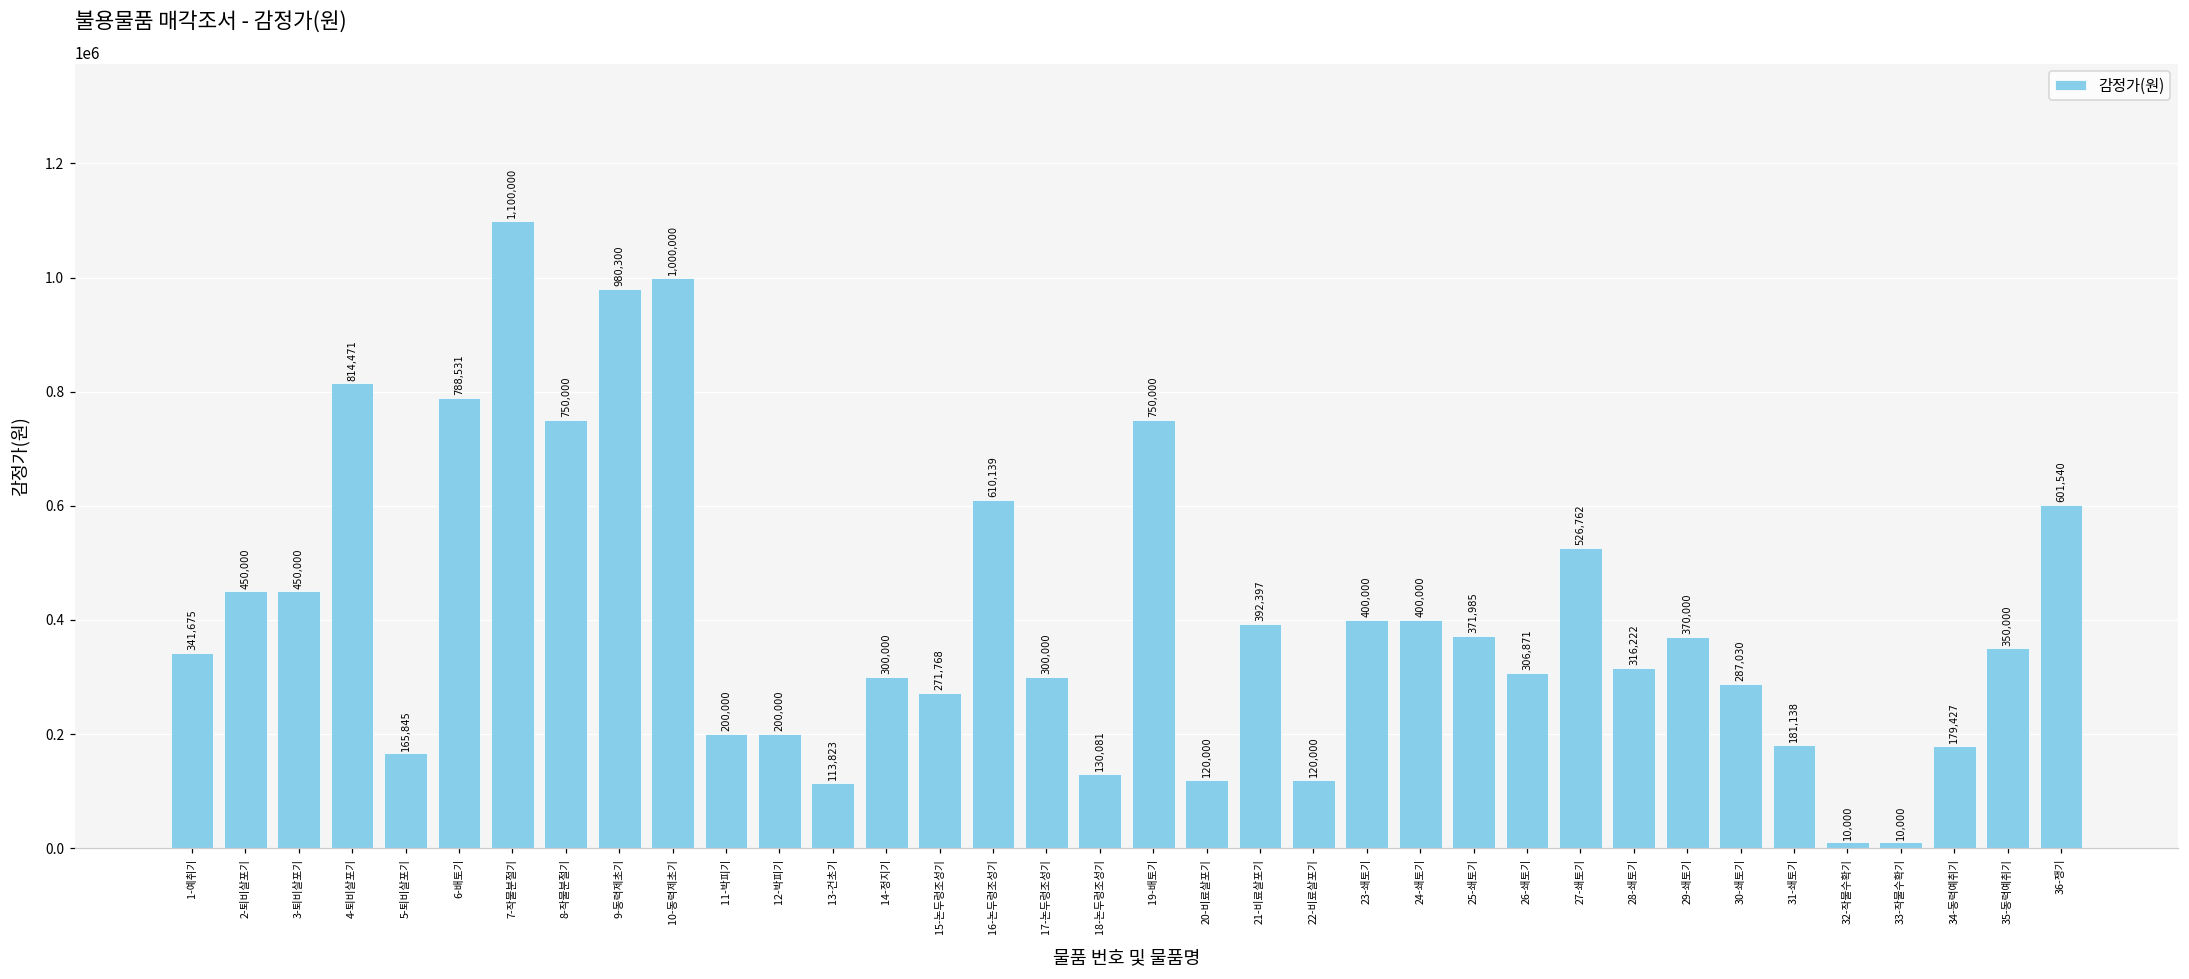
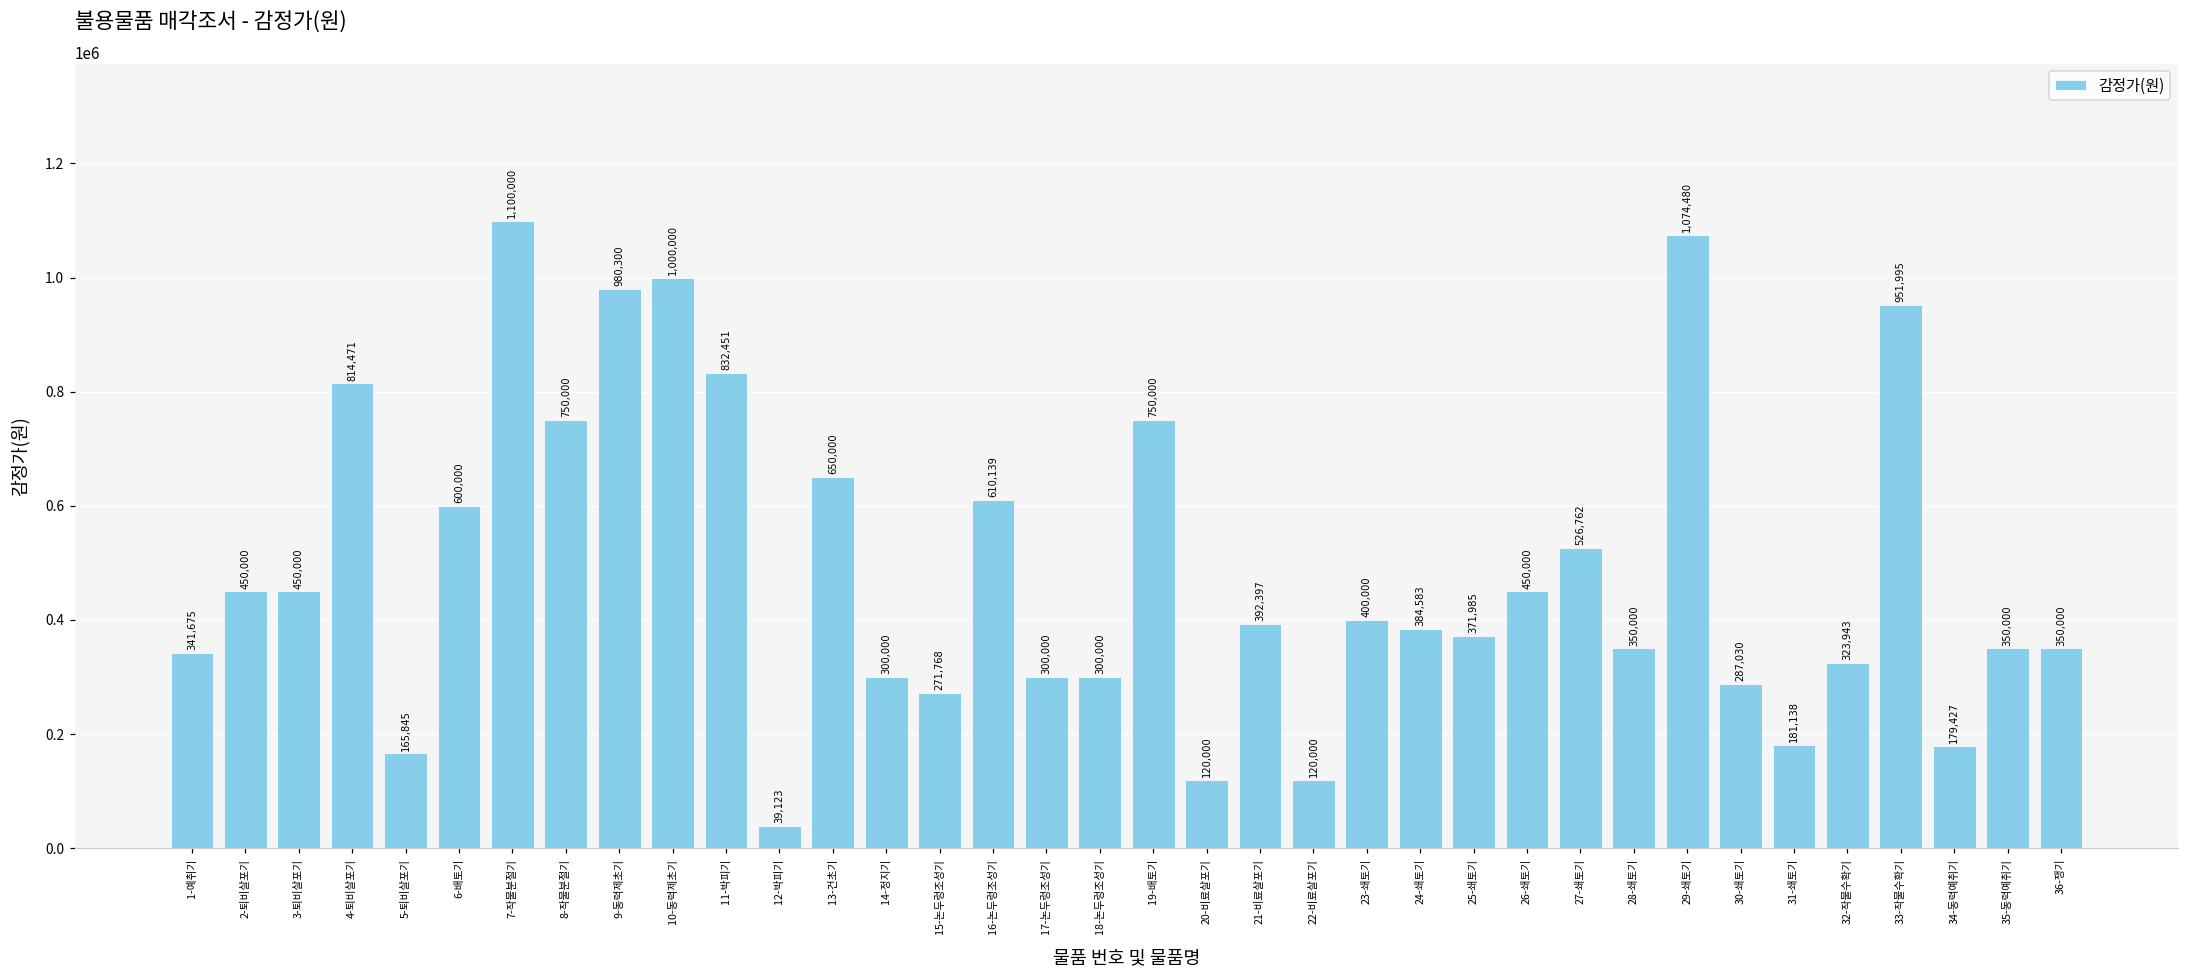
6-배토기: 788,531 -> 600,000
11-박피기: 200,000 -> 832,451
12-박피기: 200,000 -> 39,123
13-건초기: 113,823 -> 650,000
18-논두렁조성기: 130,081 -> 300,000
24-쇄토기: 400,000 -> 384,583
26-쇄토기: 306,871 -> 450,000
28-쇄토기: 316,222 -> 350,000
29-쇄토기: 370,000 -> 1,074,480
32-작물수확기: 10,000 -> 323,943
33-작물수확기: 10,000 -> 951,995
36-쟁기: 601,540 -> 350,000
